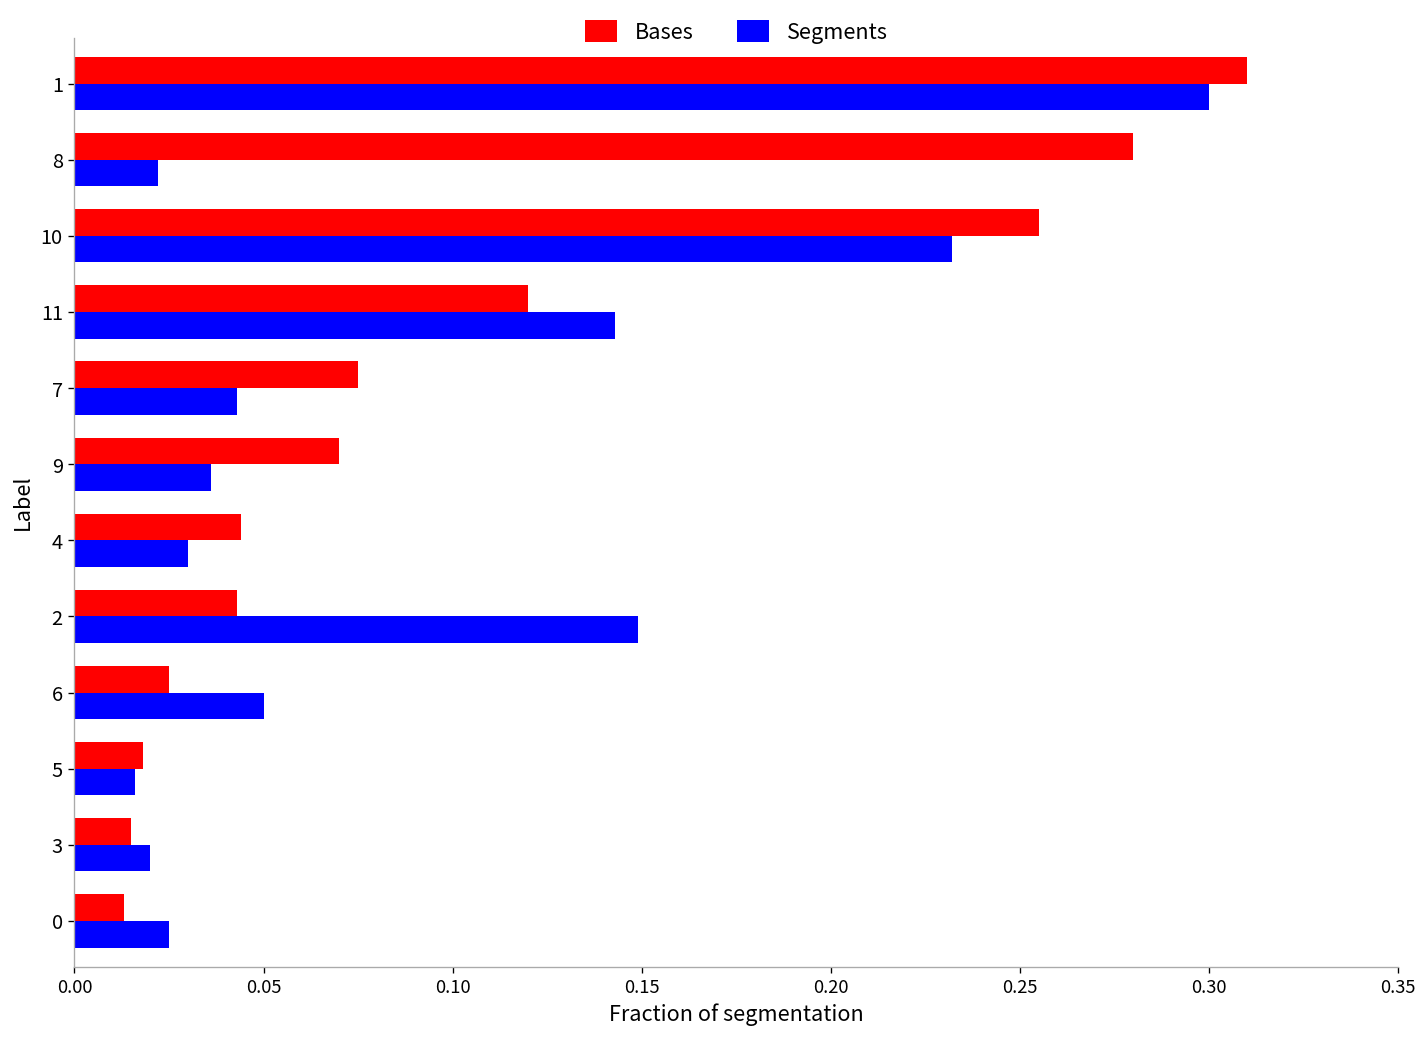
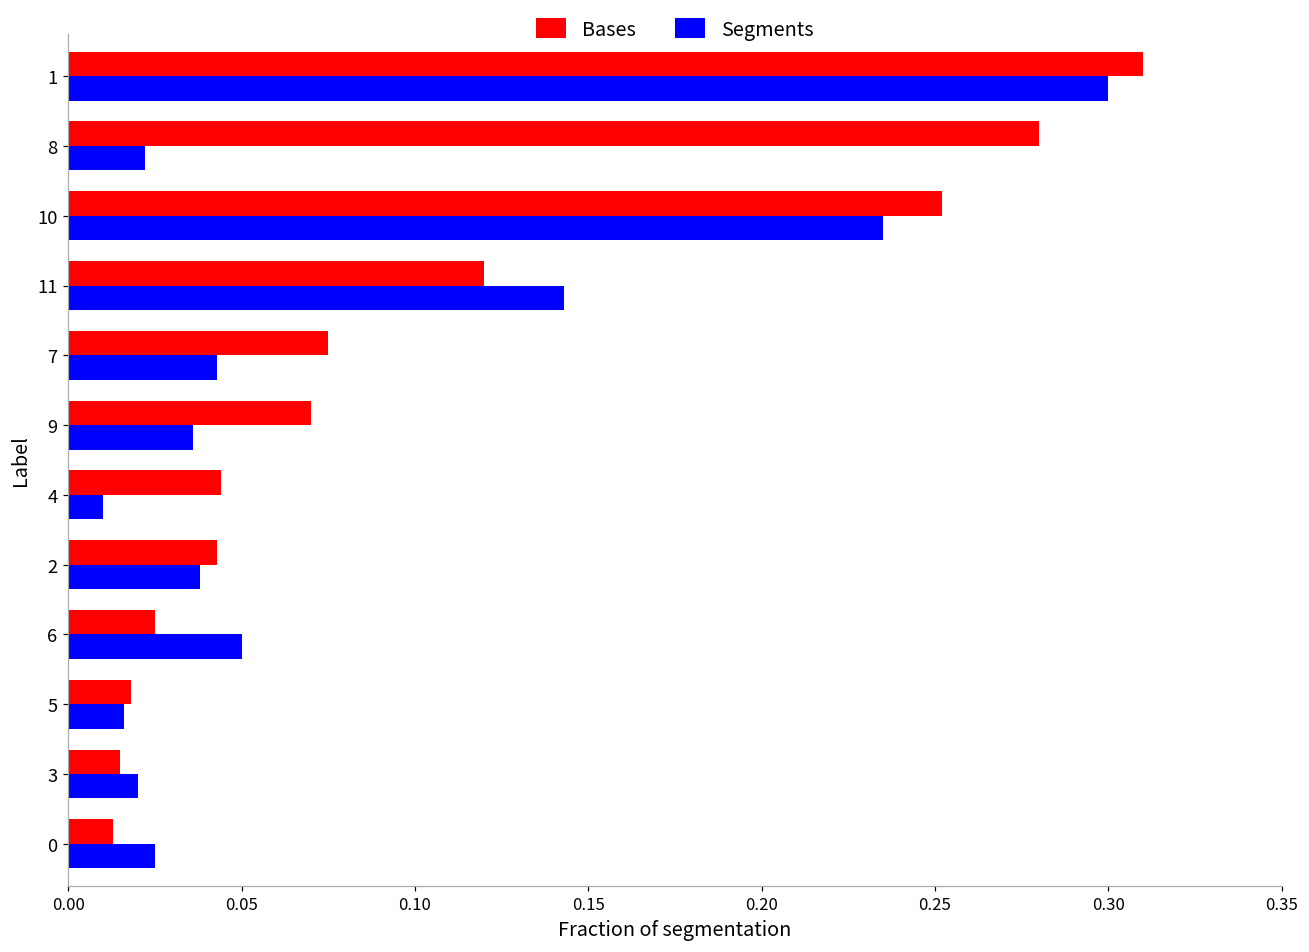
Bases, 10: 0.255 -> 0.252
Segments, 10: 0.232 -> 0.235
Segments, 4: 0.03 -> 0.01
Segments, 2: 0.149 -> 0.038
